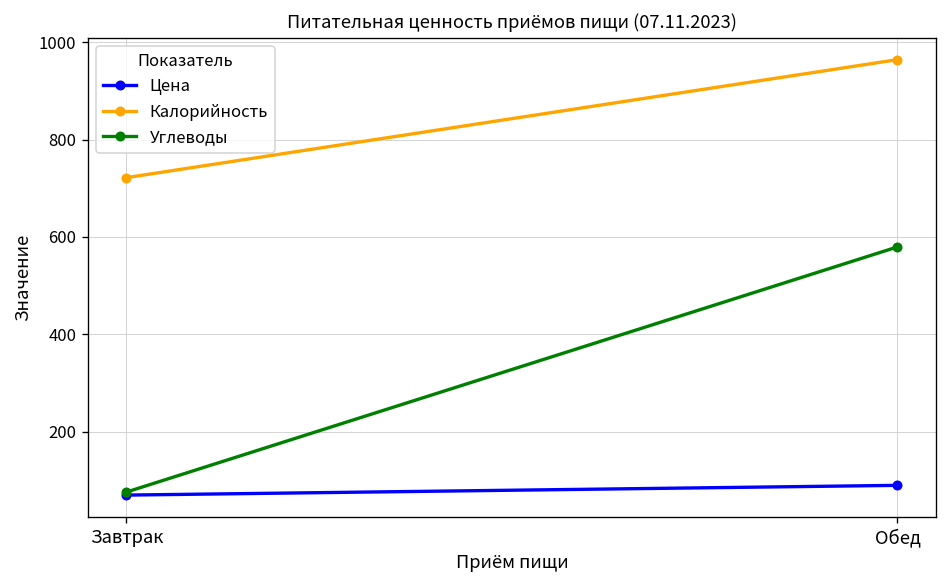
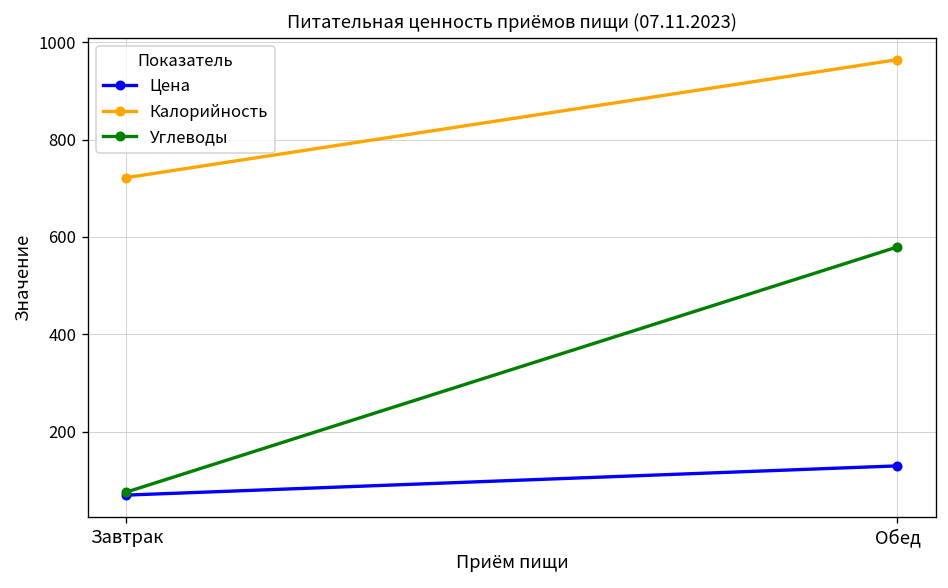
Цена, Обед: 90 -> 130
